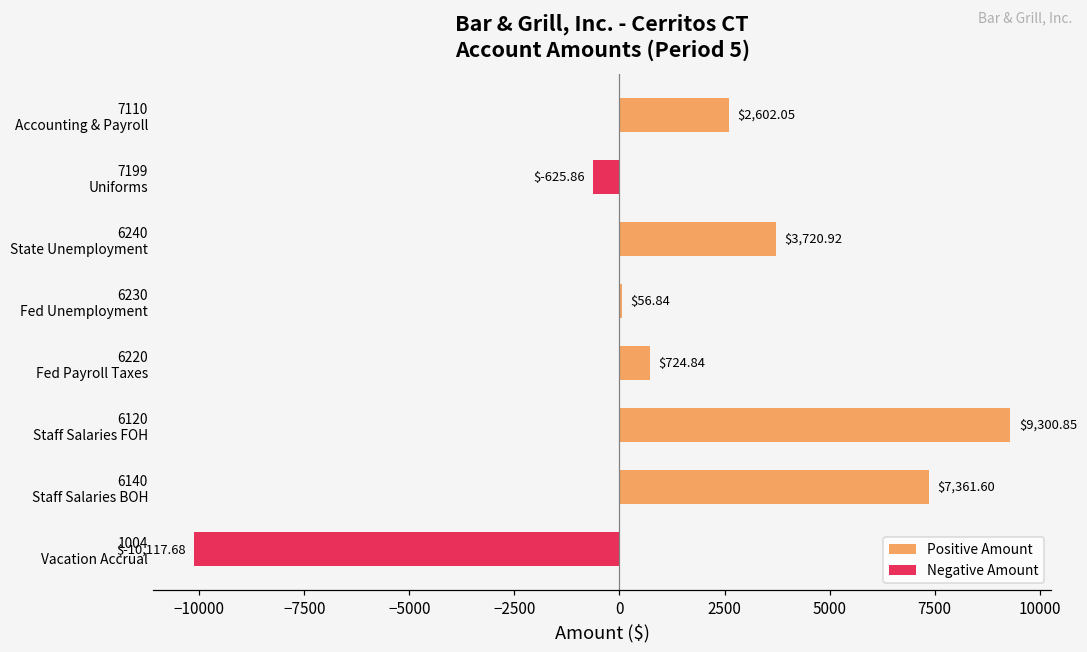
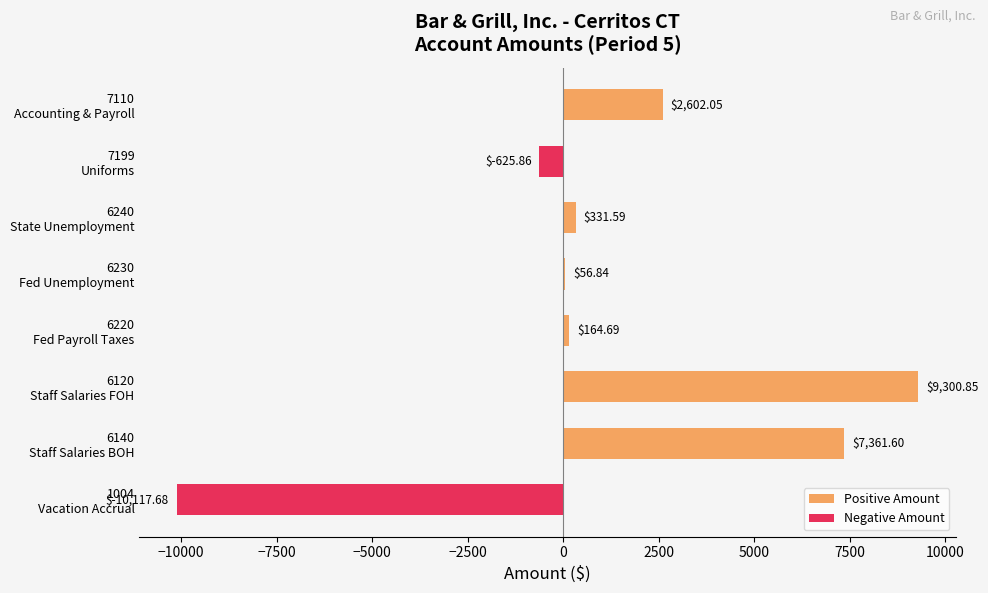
Positive Amount, 6240 State Unemployment: $3,720.92 -> $331.59
Positive Amount, 6220 Fed Payroll Taxes: $724.84 -> $164.69
